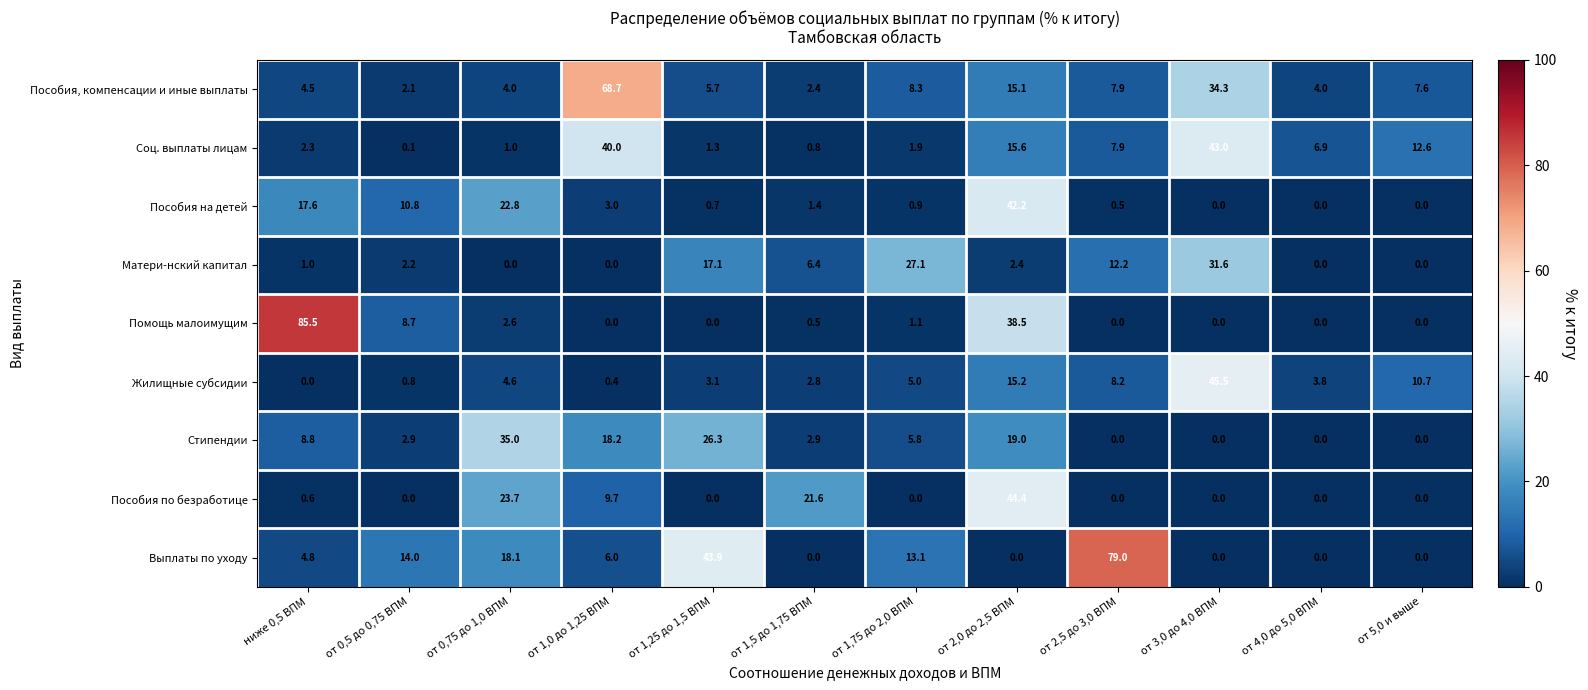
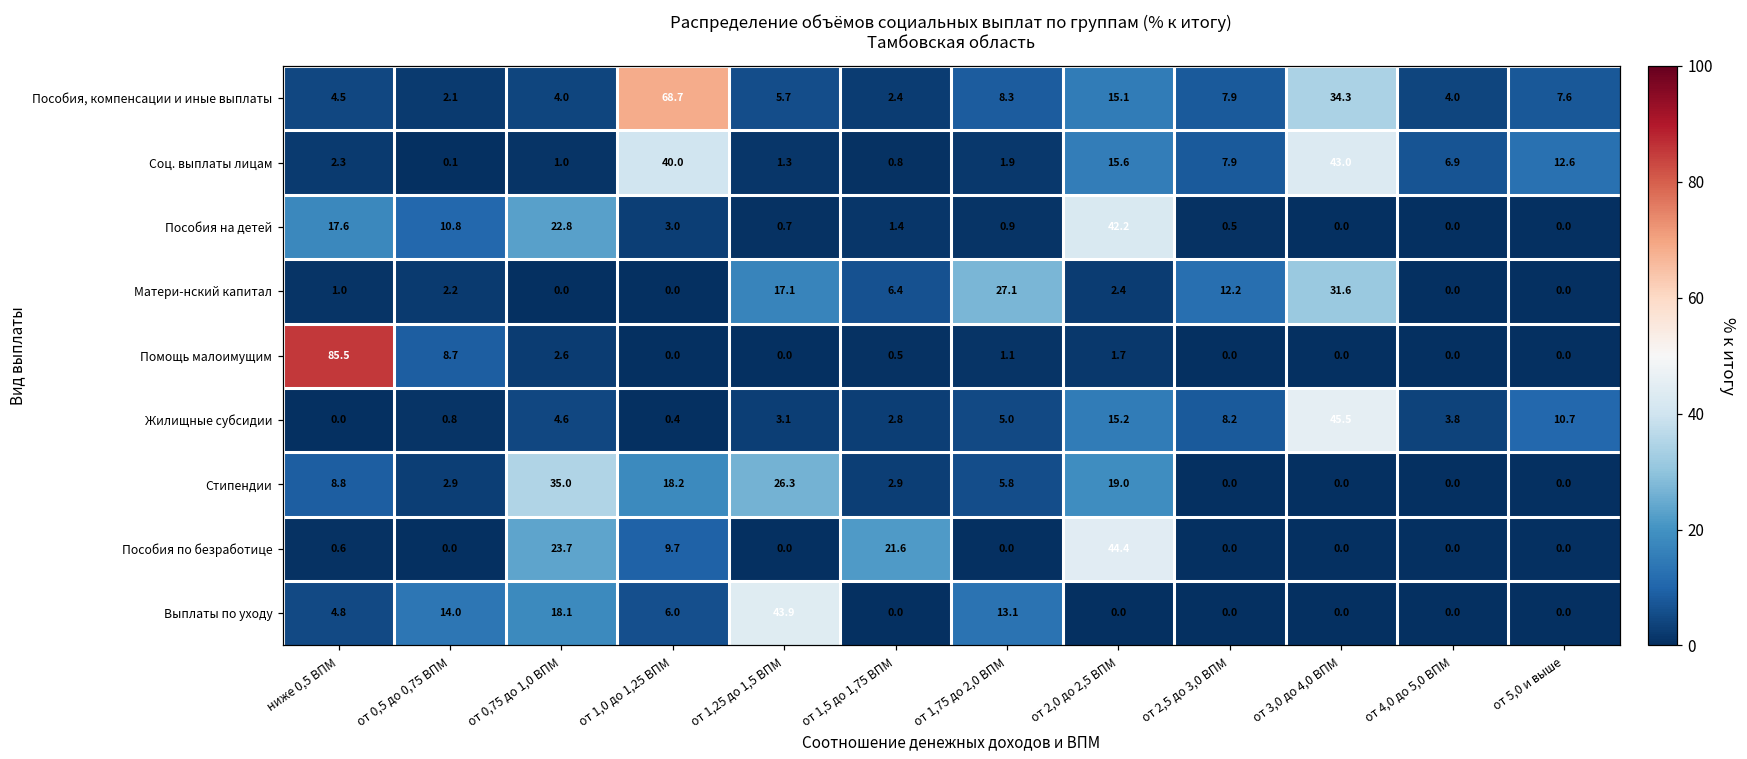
Помощь малоимущим, от 2,0 до 2,5 ВПМ: 38.5 -> 1.7
Выплаты по уходу, от 2,5 до 3,0 ВПМ: 79.0 -> 0.0
